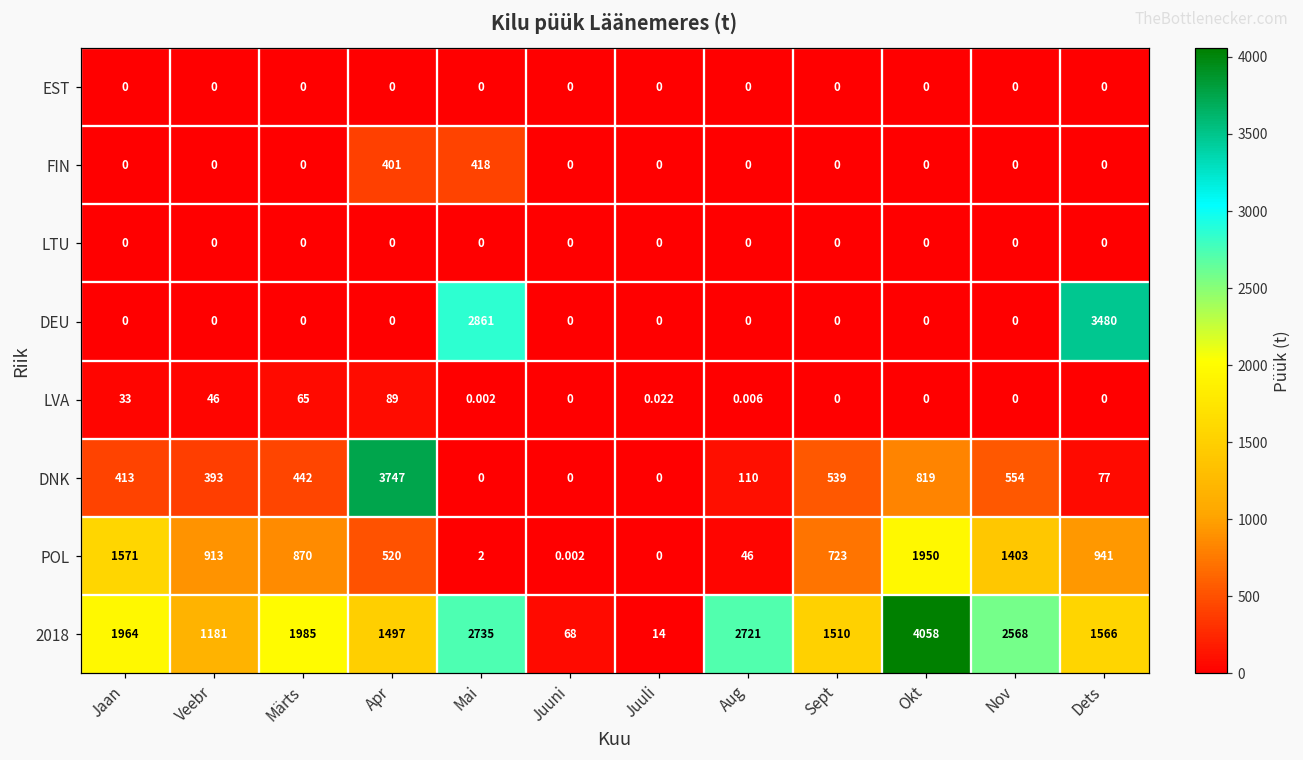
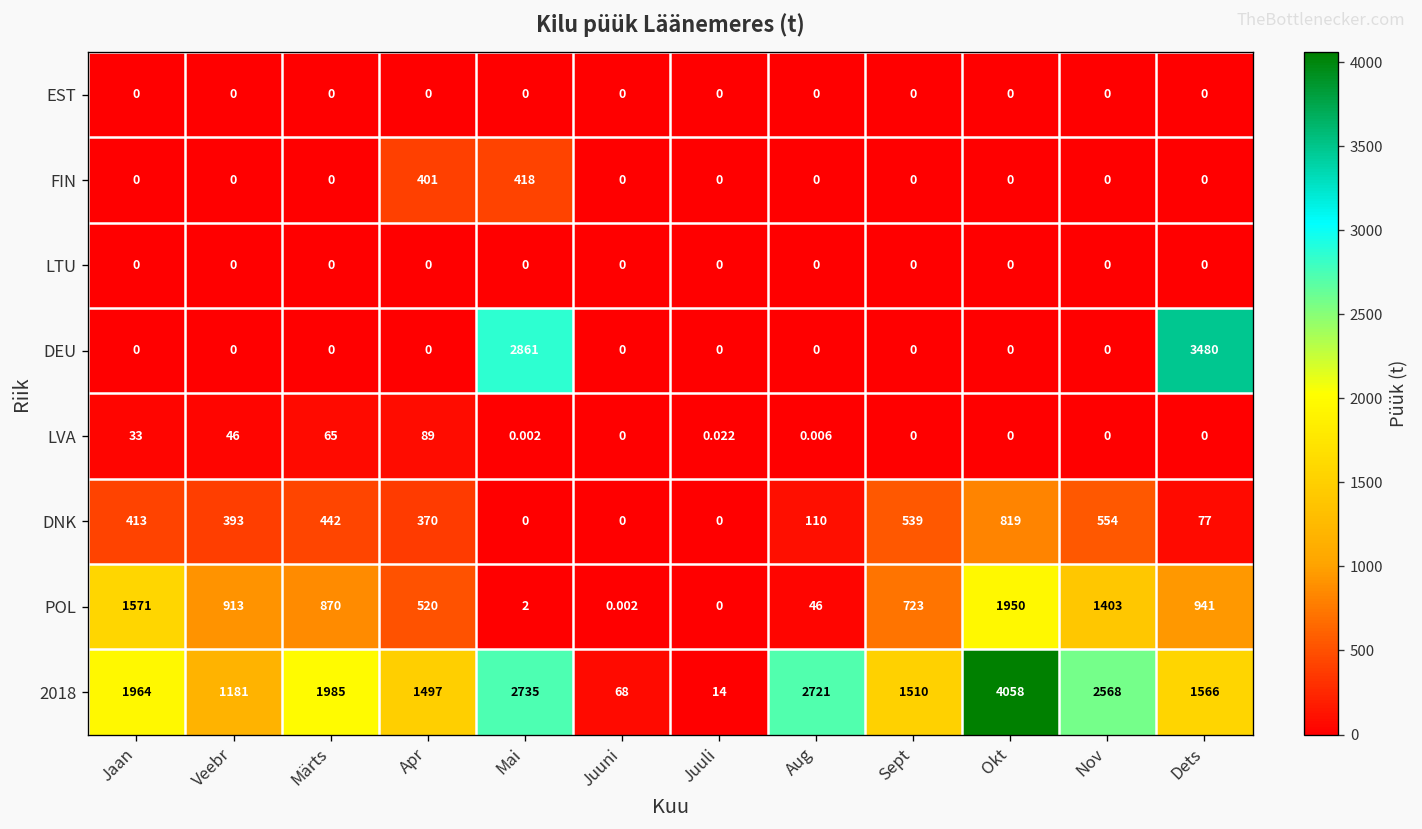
DNK, Apr: 3747 -> 370
